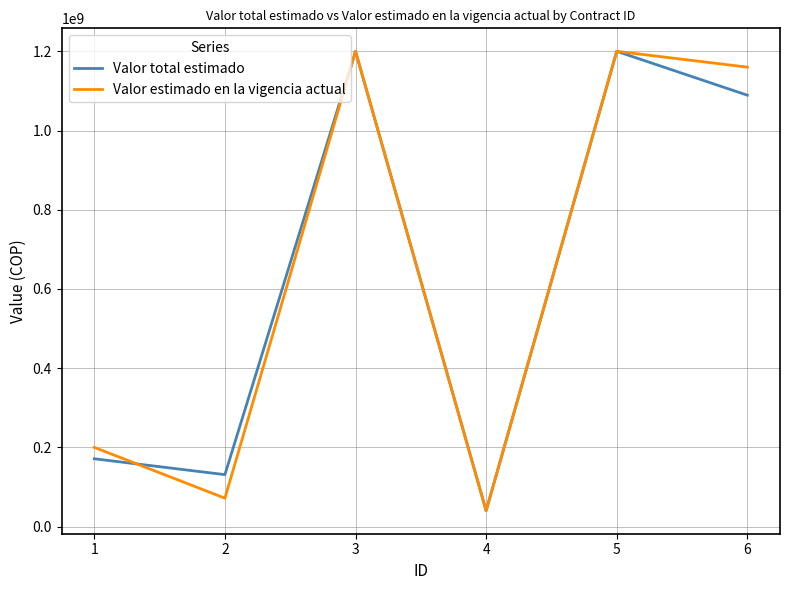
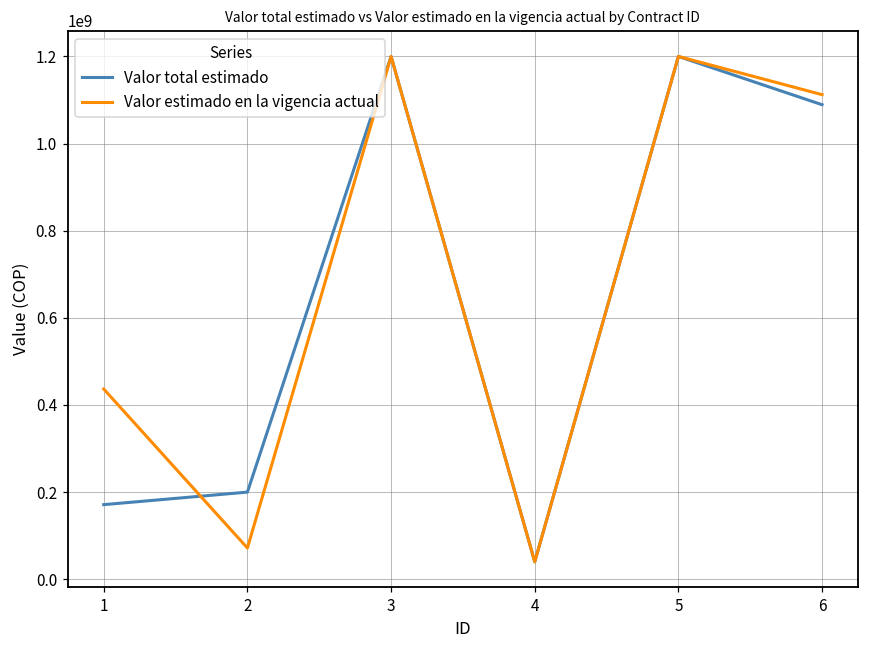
Valor estimado en la vigencia actual, 1: 200000000 -> 440000000
Valor total estimado, 2: 130000000 -> 200000000
Valor estimado en la vigencia actual, 6: 1160000000 -> 1110000000
